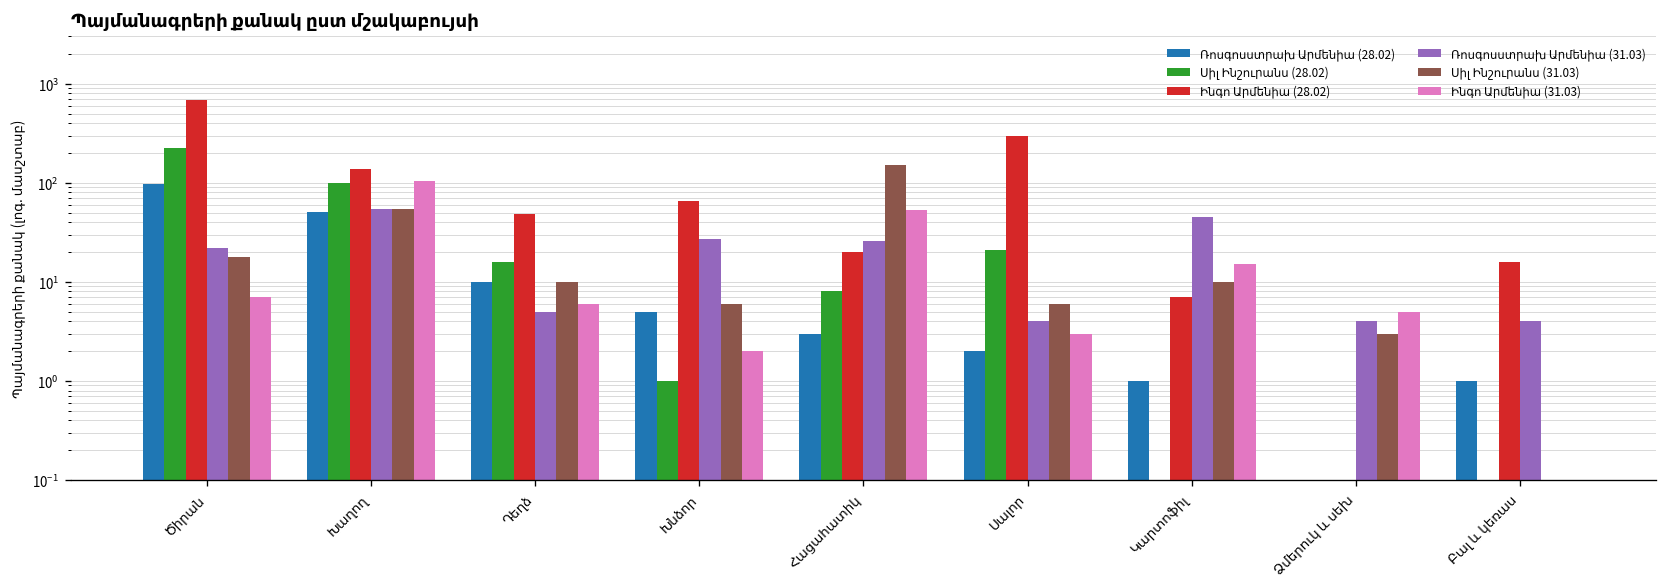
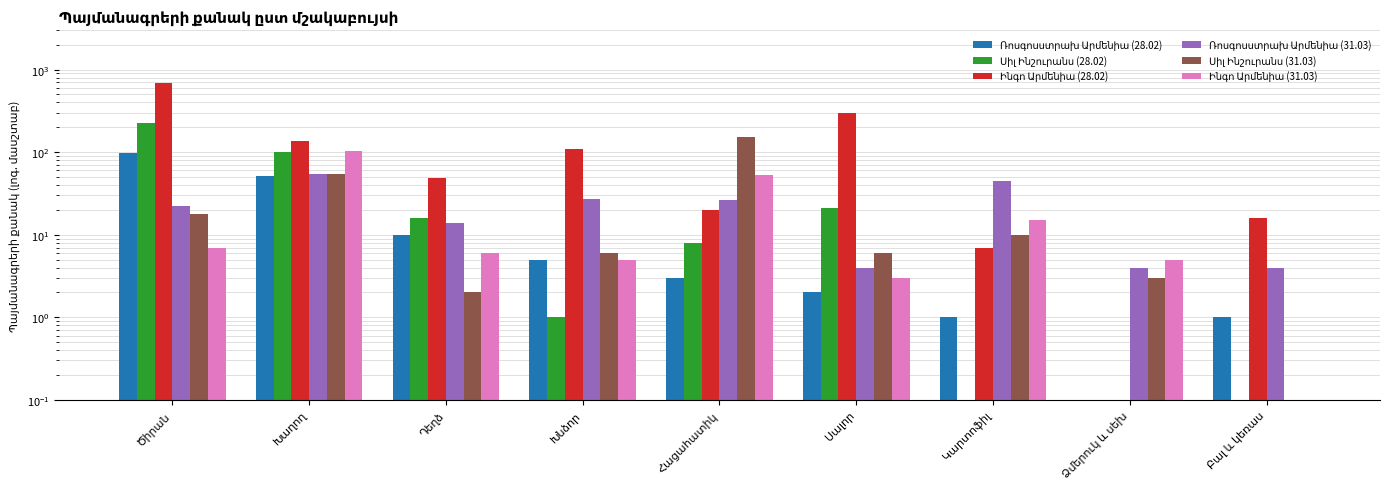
Ռոսգոսստրախ Արմենիա (31.03), Դեղձ: 5 -> 14
Սիլ Ինշուրանս (31.03), Դեղձ: 10 -> 2
Ինգո Արմենիա (28.02), Խնձոր: 70 -> 110
Ինգո Արմենիա (31.03), Խնձոր: 2 -> 5
